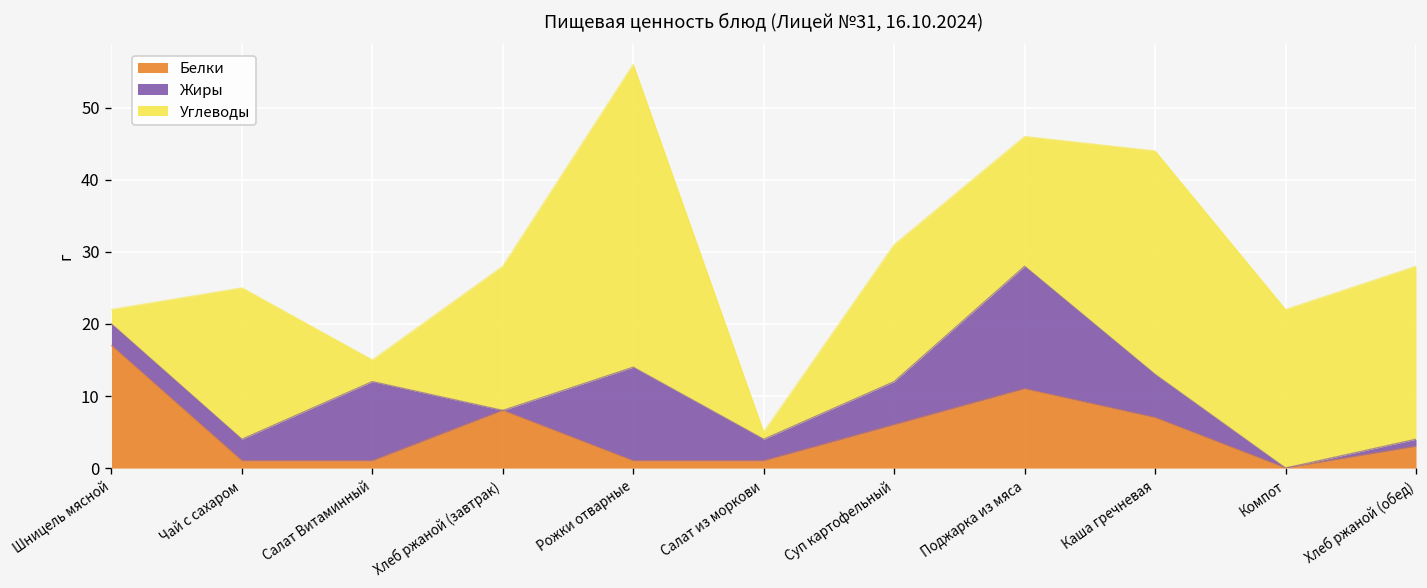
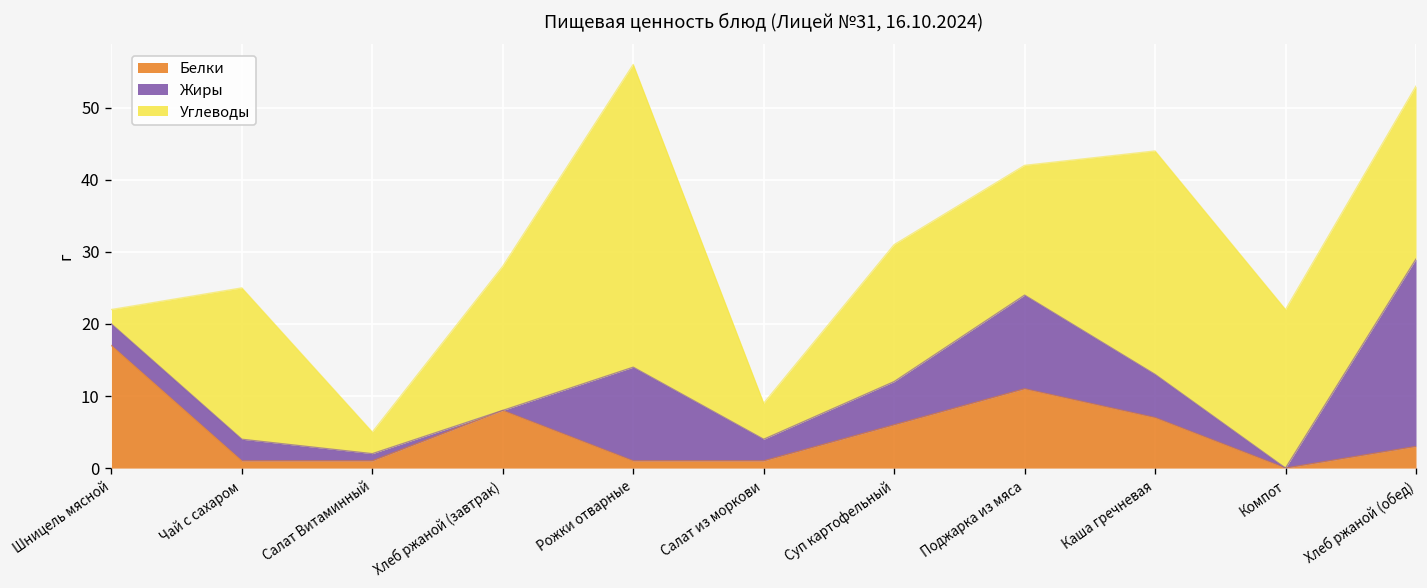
Жиры, Салат Витаминный: 11 -> 1
Углеводы, Салат из моркови: 1 -> 5
Жиры, Поджарка из мяса: 17 -> 13
Жиры, Хлеб ржаной (обед): 1 -> 26
